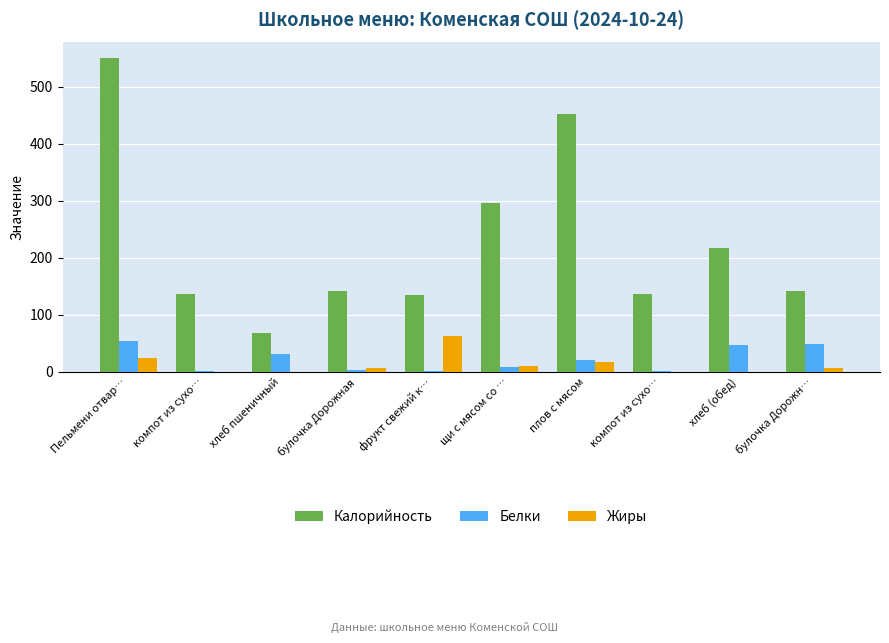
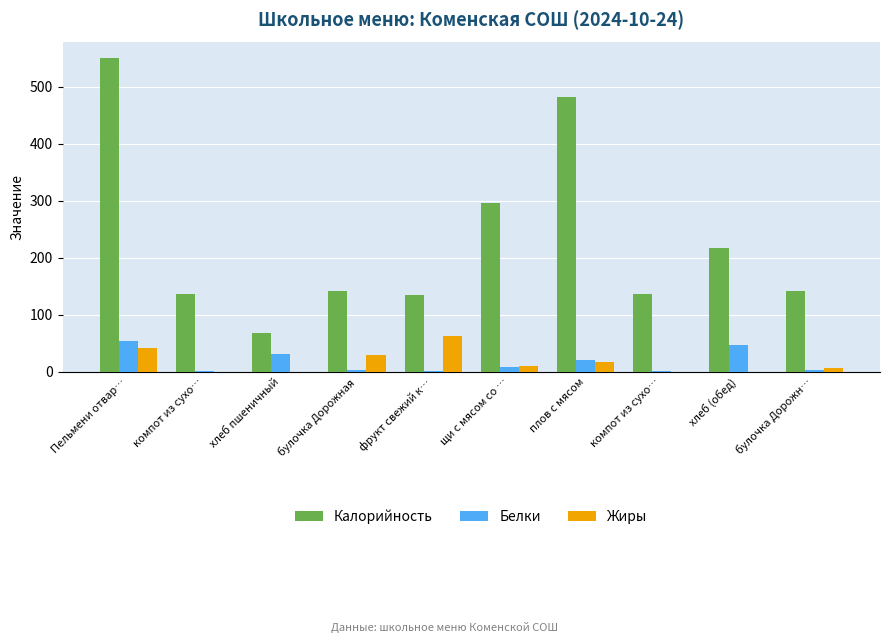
Жиры, Пельмени отвар…: 20 -> 40
Жиры, булочка Дорожная: 10 -> 30
Калорийность, плов с мясом: 450 -> 480
Белки, булочка Дорожн…: 50 -> 0
